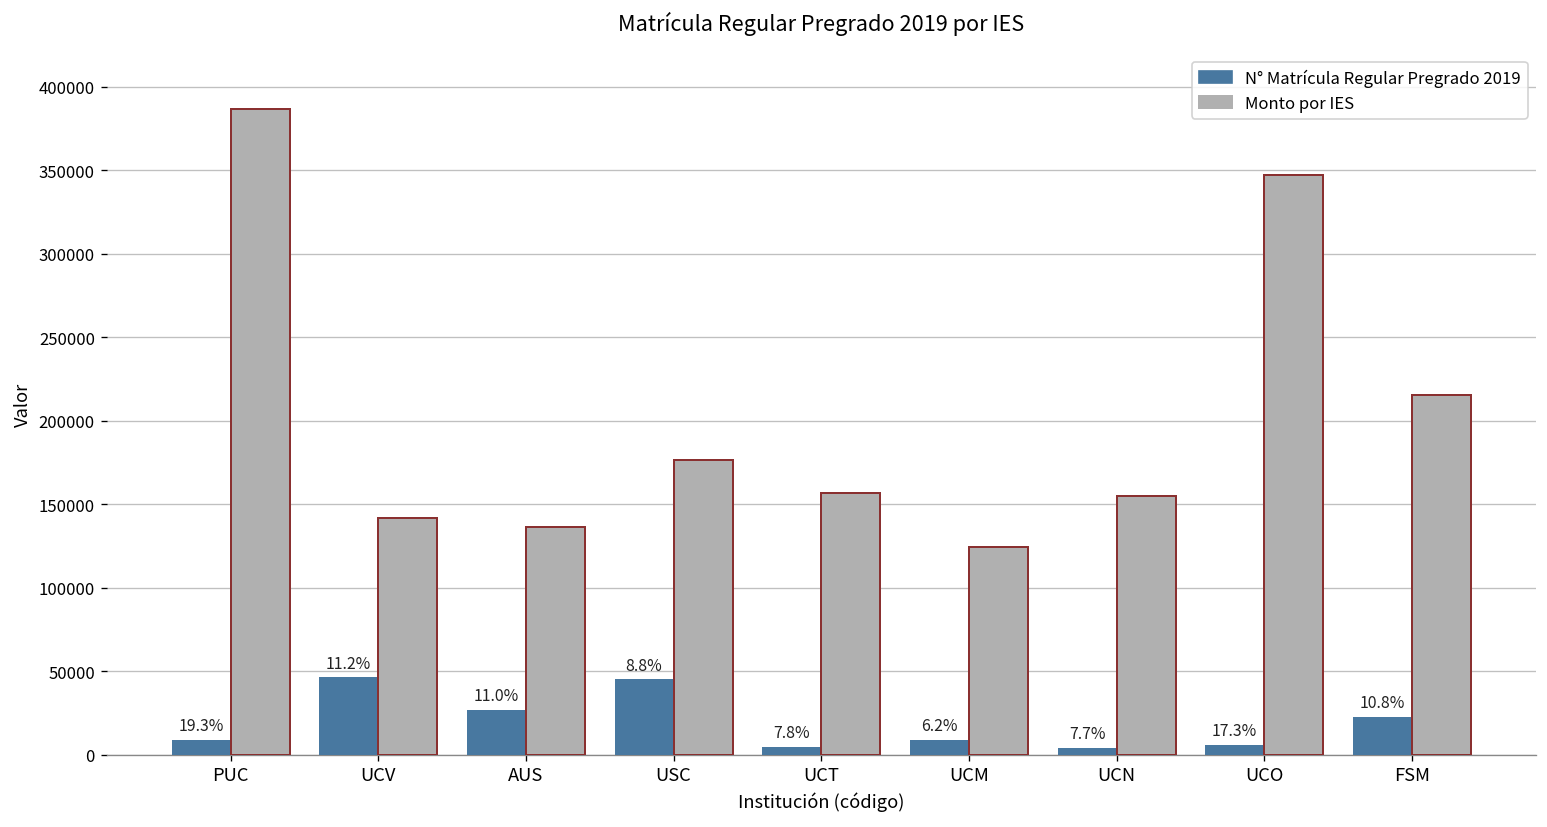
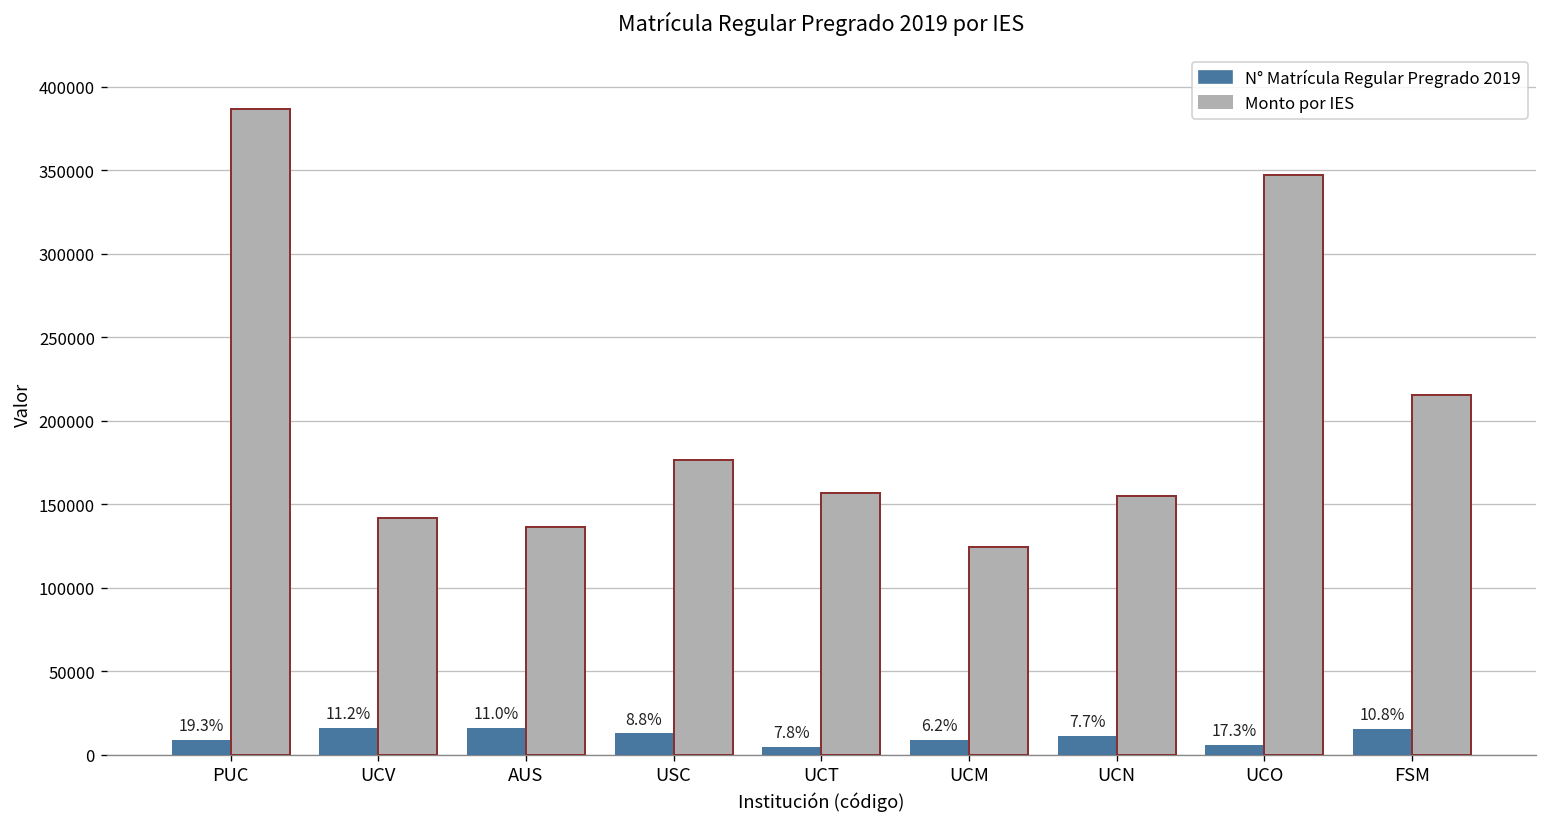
N° Matrícula Regular Pregrado 2019, UCV: 46000 -> 16000
N° Matrícula Regular Pregrado 2019, AUS: 27000 -> 16000
N° Matrícula Regular Pregrado 2019, USC: 45000 -> 13000
N° Matrícula Regular Pregrado 2019, UCN: 4000 -> 11000
N° Matrícula Regular Pregrado 2019, FSM: 22000 -> 15000
